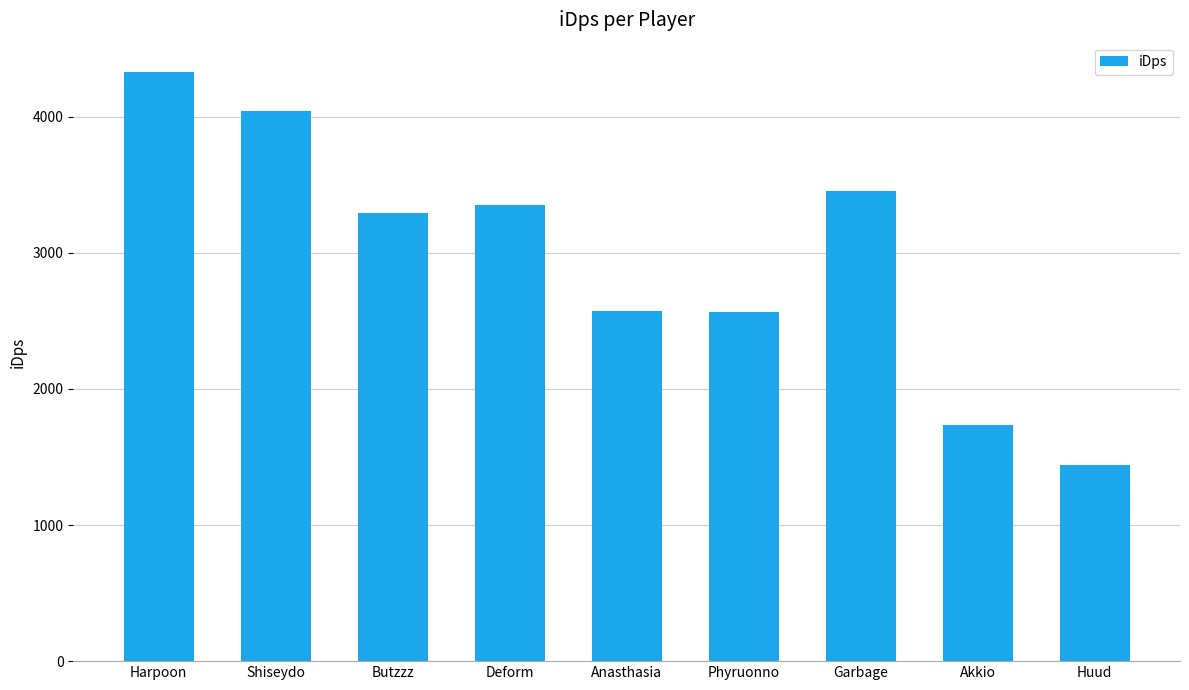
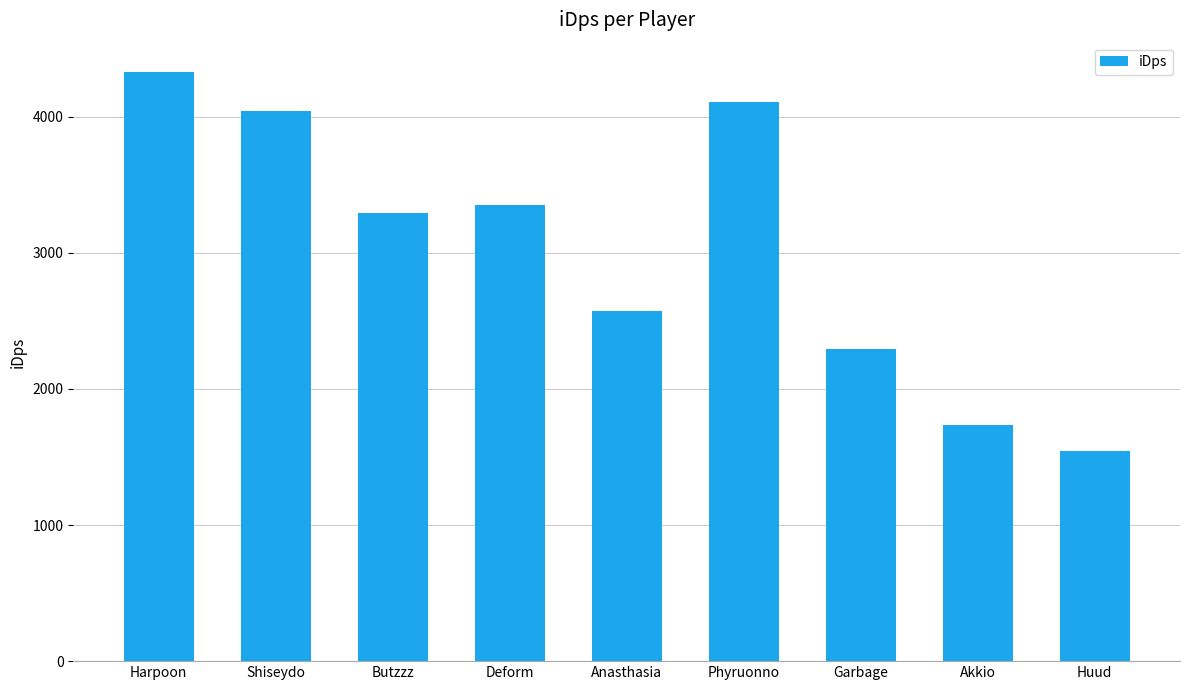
Phyruonno: 2560 -> 4110
Garbage: 3450 -> 2290
Huud: 1440 -> 1540
